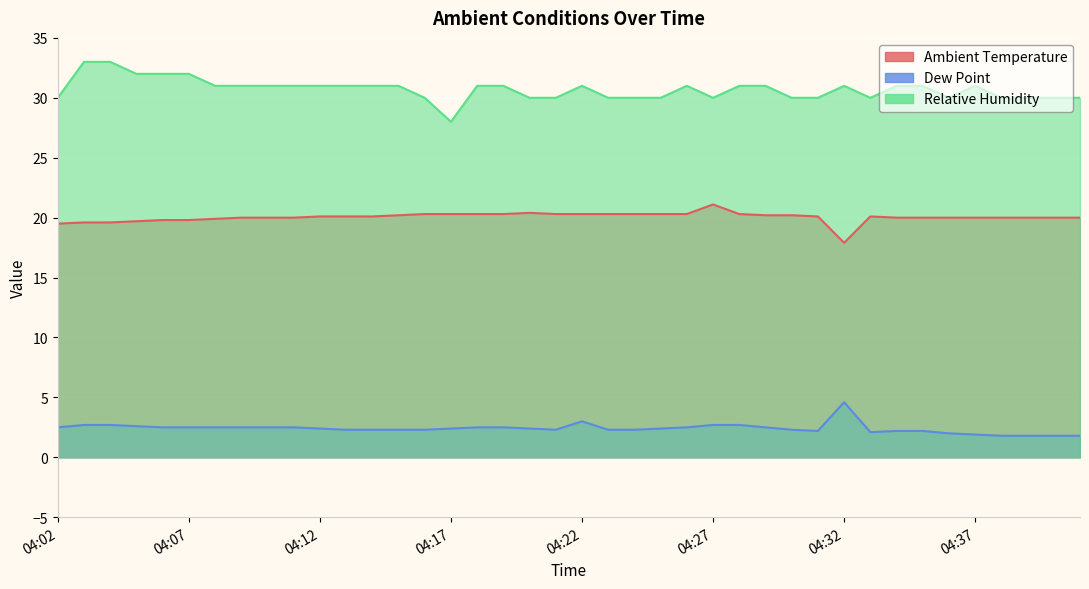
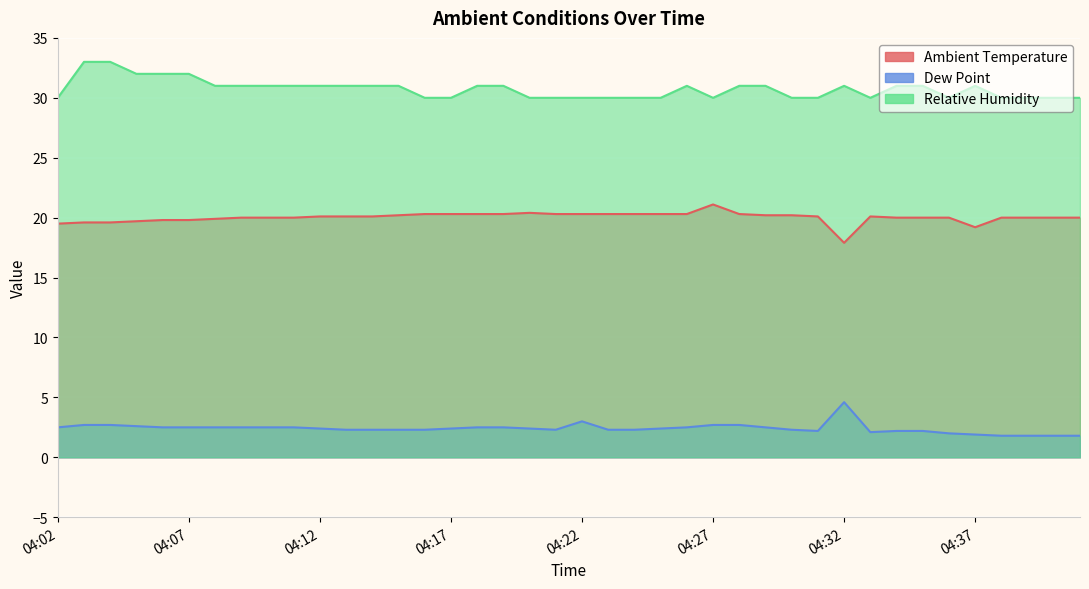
Relative Humidity, 04:17: 28 -> 30
Relative Humidity, 04:22: 31 -> 30
Ambient Temperature, 04:37: 20.0 -> 19.2
